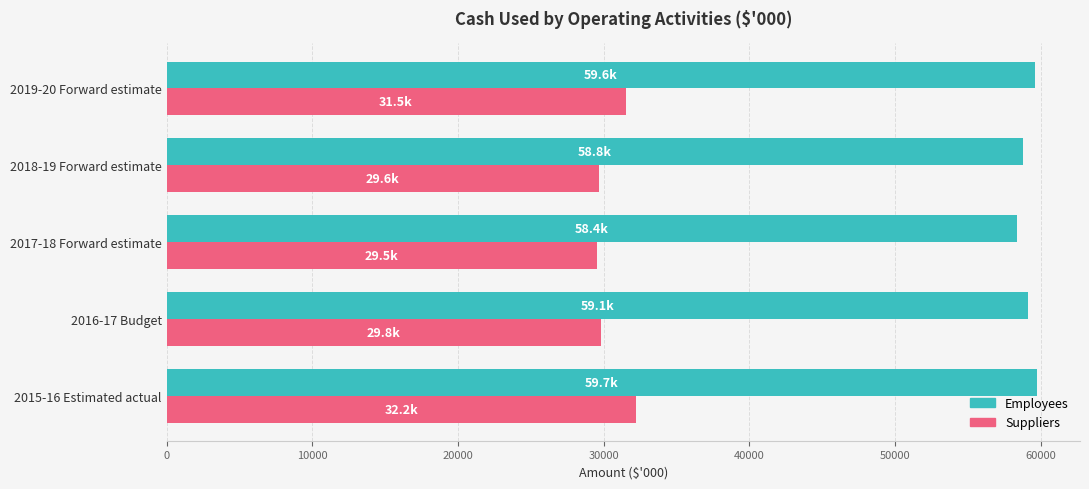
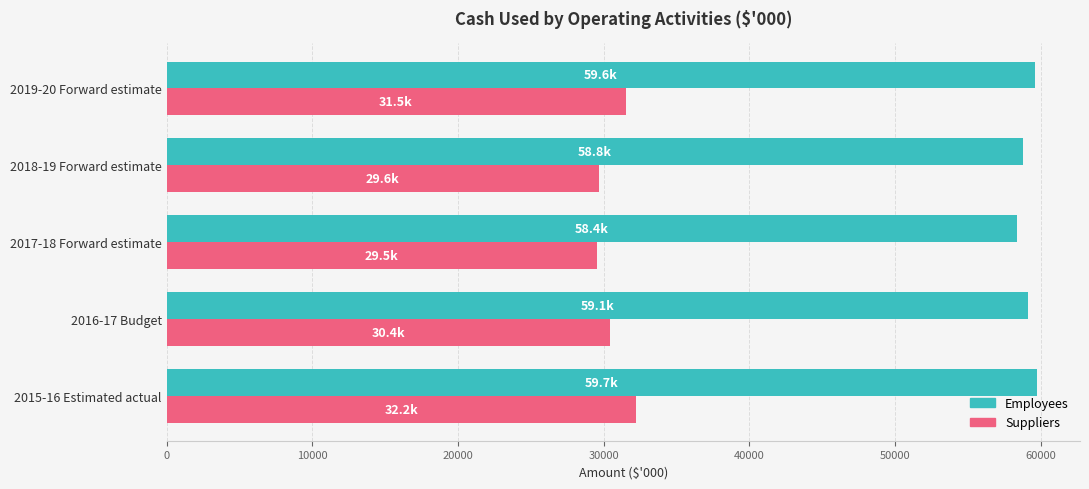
Suppliers, 2016-17 Budget: 29.8k -> 30.4k
